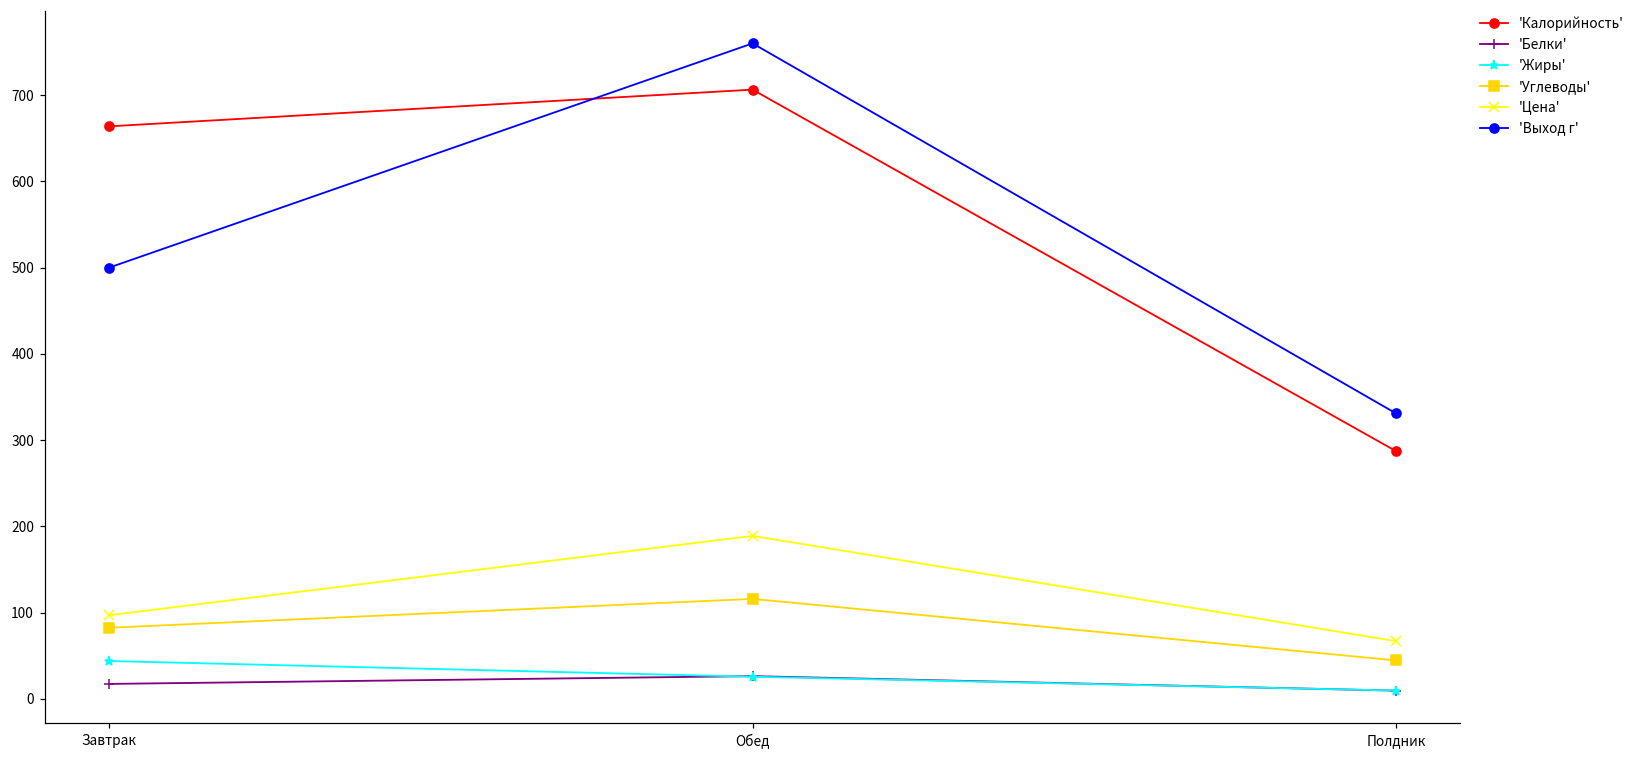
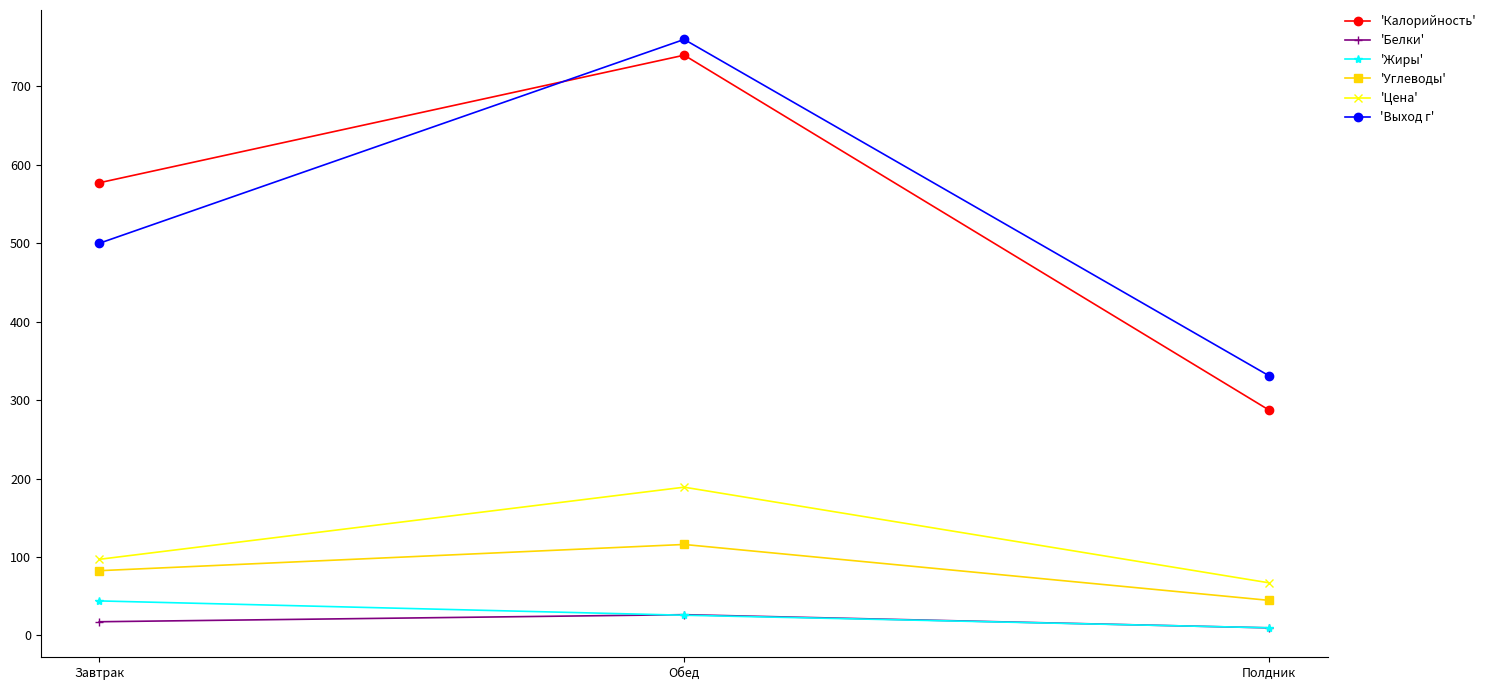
'Калорийность', Завтрак: 660 -> 580
'Калорийность', Обед: 710 -> 740
